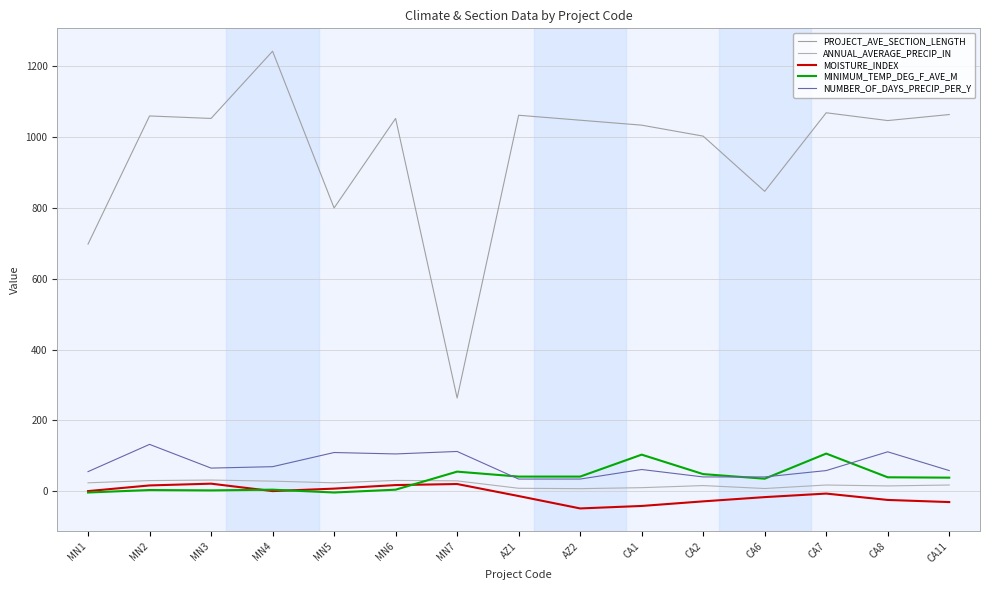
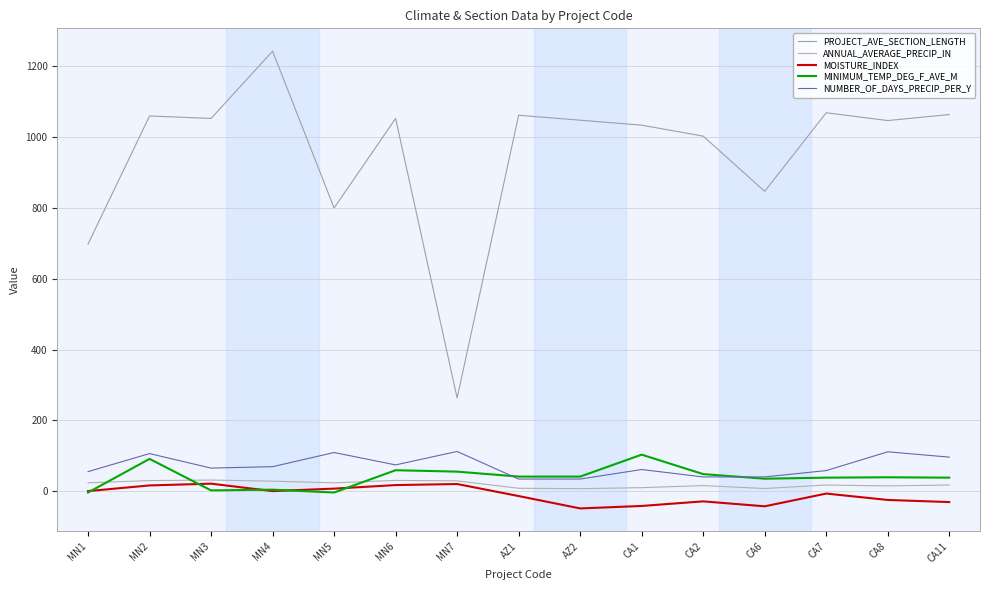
MINIMUM_TEMP_DEG_F_AVE_M, MN2: 0 -> 90
NUMBER_OF_DAYS_PRECIP_PER_Y, MN2: 130 -> 110
MINIMUM_TEMP_DEG_F_AVE_M, MN6: 0 -> 60
NUMBER_OF_DAYS_PRECIP_PER_Y, MN6: 110 -> 70
MOISTURE_INDEX, CA6: -20 -> -40
MINIMUM_TEMP_DEG_F_AVE_M, CA7: 110 -> 40
NUMBER_OF_DAYS_PRECIP_PER_Y, CA11: 60 -> 100
